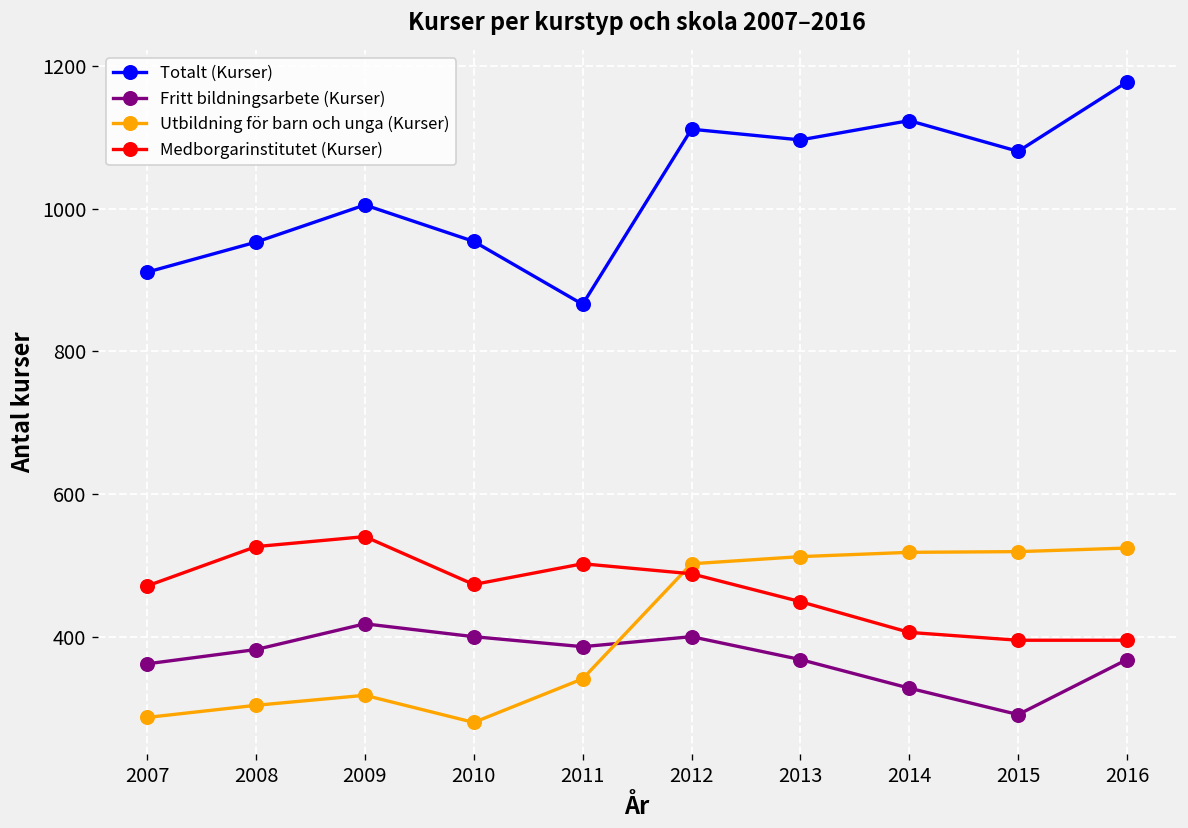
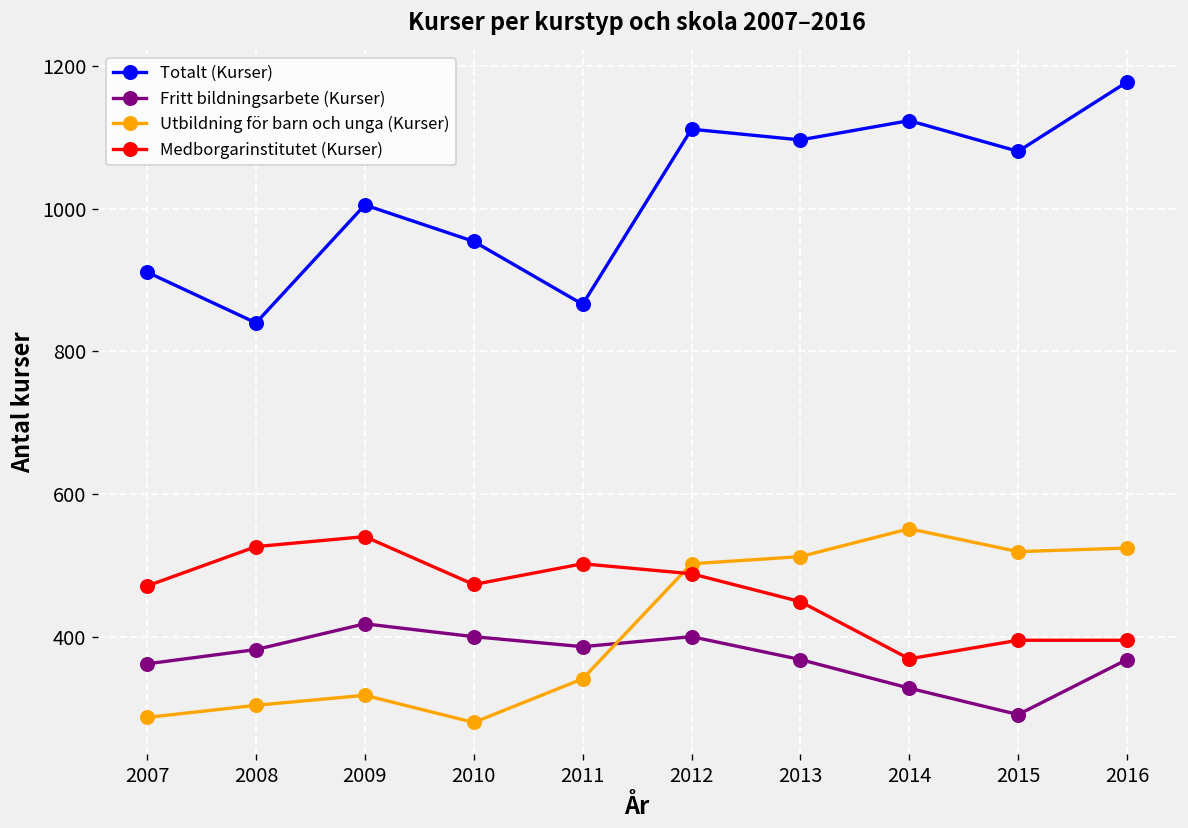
Totalt (Kurser), 2008: 950 -> 840
Utbildning för barn och unga (Kurser), 2014: 520 -> 550
Medborgarinstitutet (Kurser), 2014: 410 -> 370
